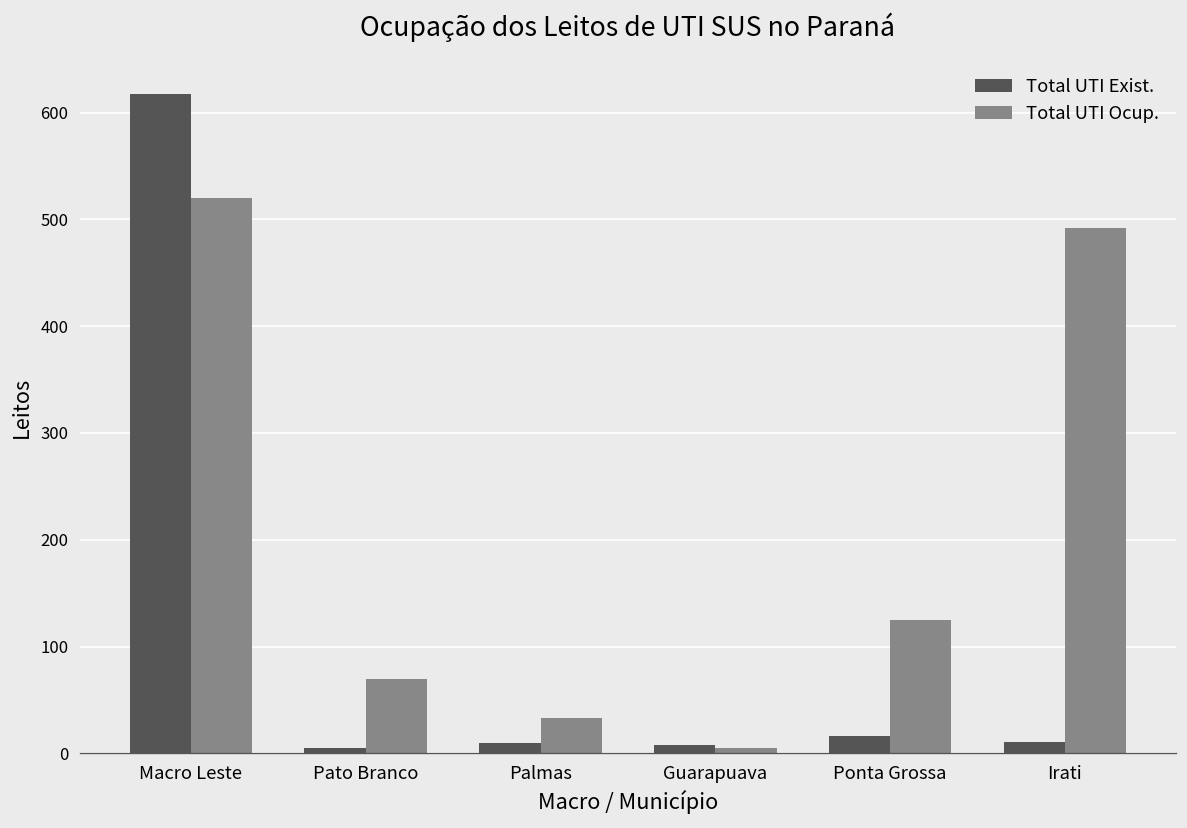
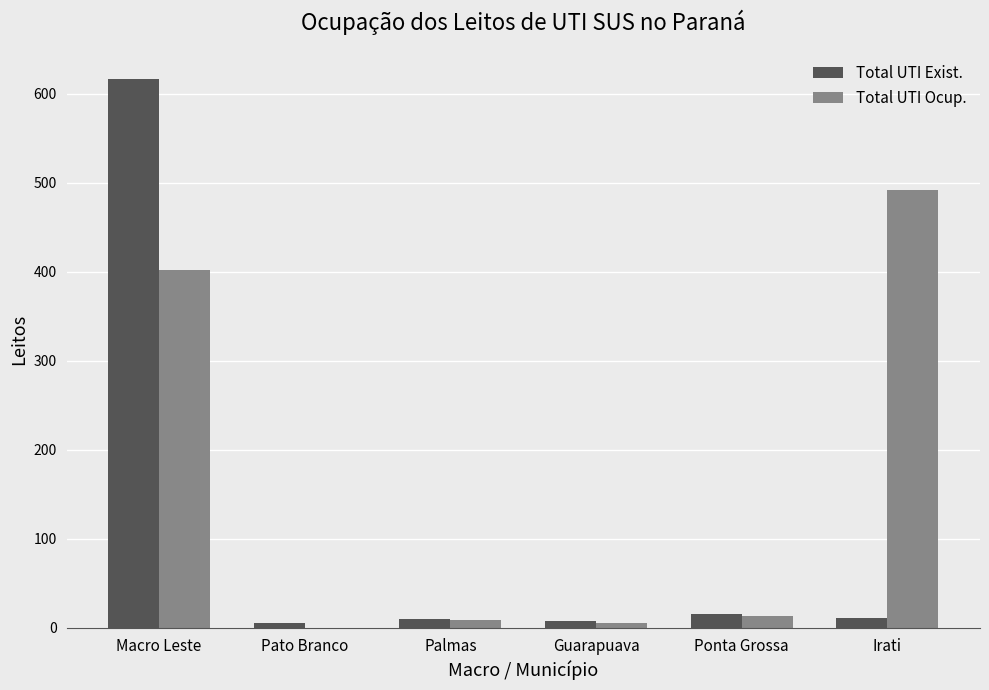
Total UTI Ocup., Macro Leste: 520 -> 400
Total UTI Ocup., Pato Branco: 70 -> 0
Total UTI Ocup., Palmas: 30 -> 10
Total UTI Ocup., Ponta Grossa: 130 -> 10
